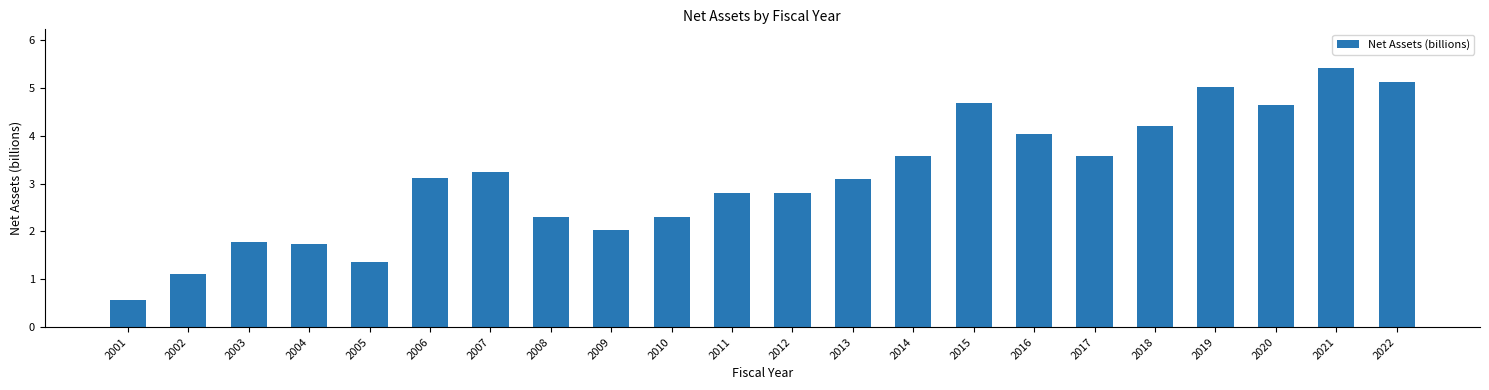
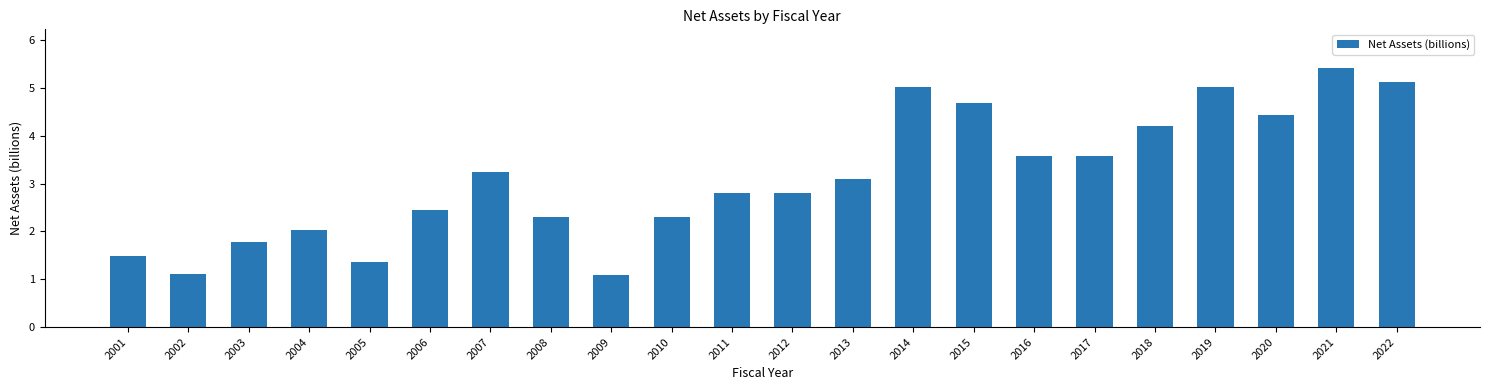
2001: 0.6 -> 1.5
2004: 1.7 -> 2.0
2006: 3.1 -> 2.5
2009: 2.0 -> 1.1
2014: 3.6 -> 5.0
2016: 4.0 -> 3.6
2020: 4.6 -> 4.4
